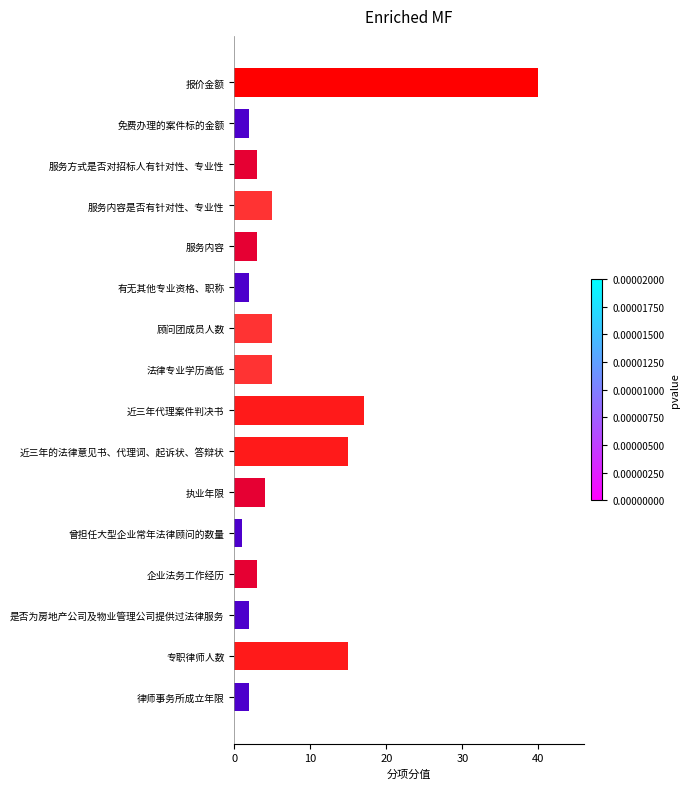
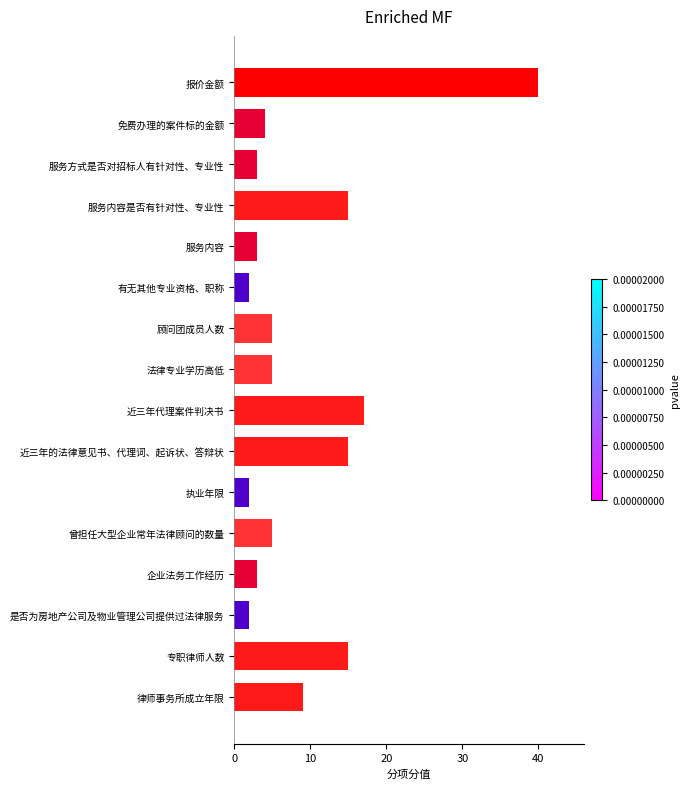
免费办理的案件标的金额: 2 -> 4
服务内容是否有针对性、专业性: 5 -> 15
执业年限: 4 -> 2
曾担任大型企业常年法律顾问的数量: 1 -> 5
律师事务所成立年限: 2 -> 9
